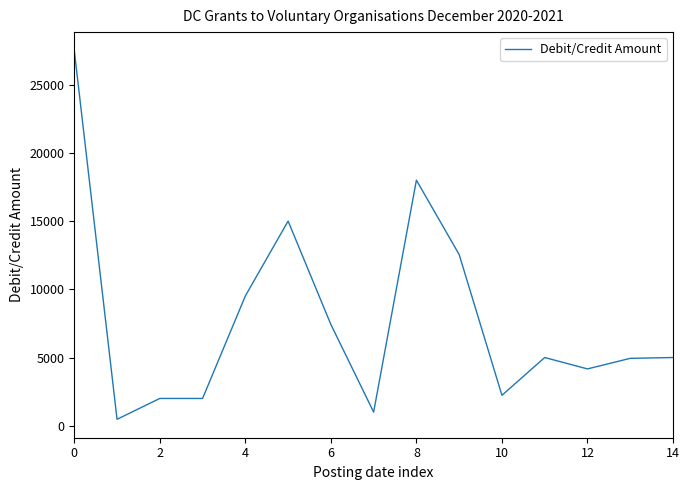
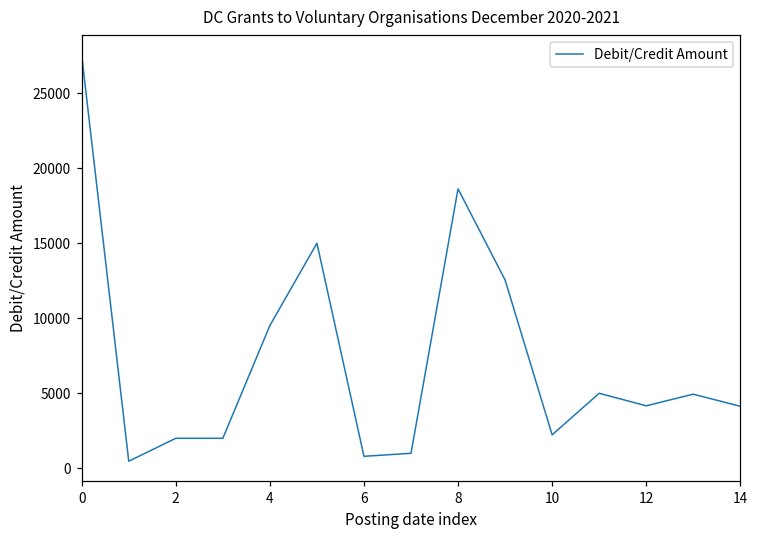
6: 7400 -> 800
8: 18000 -> 18600
14: 5000 -> 4100
